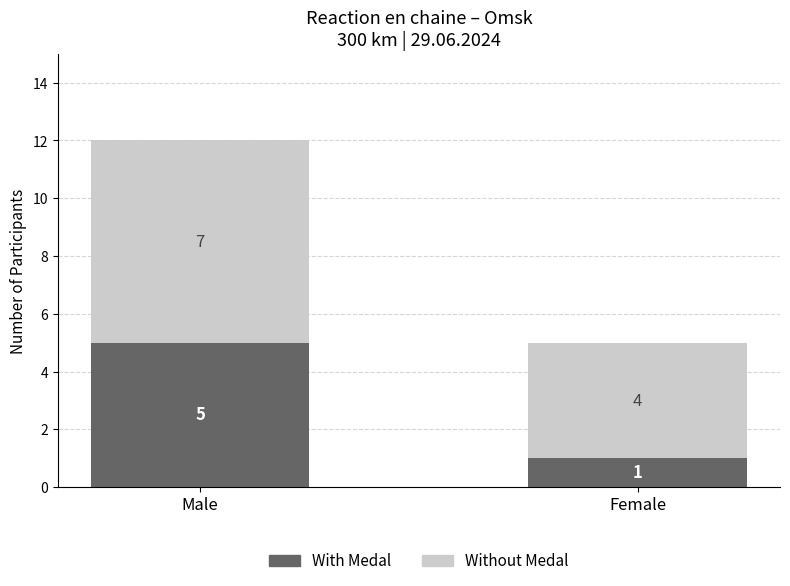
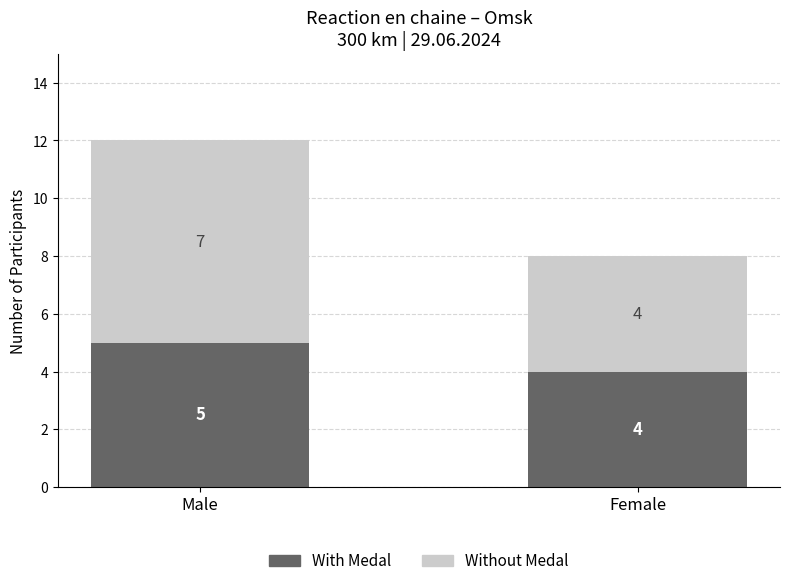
With Medal, Female: 1 -> 4
